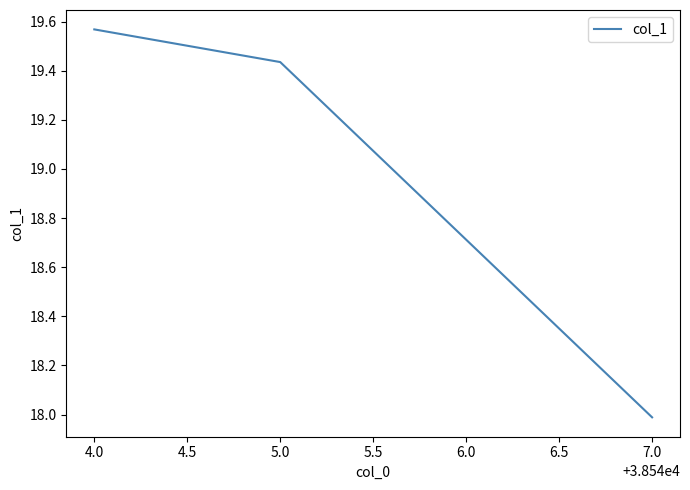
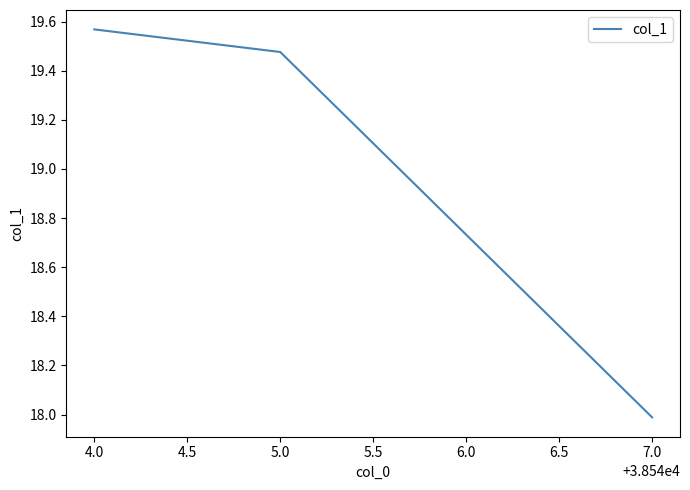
5.0: 19.44 -> 19.48
